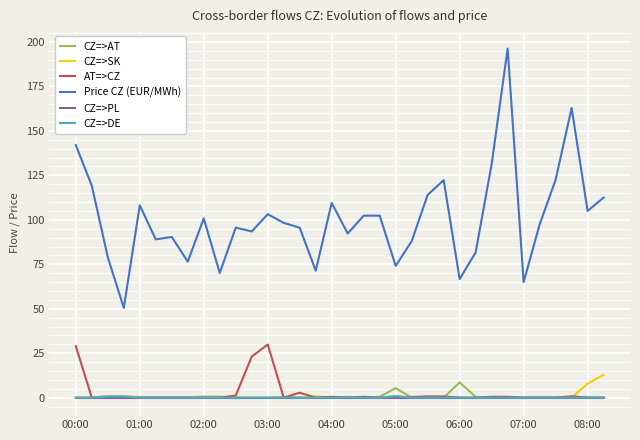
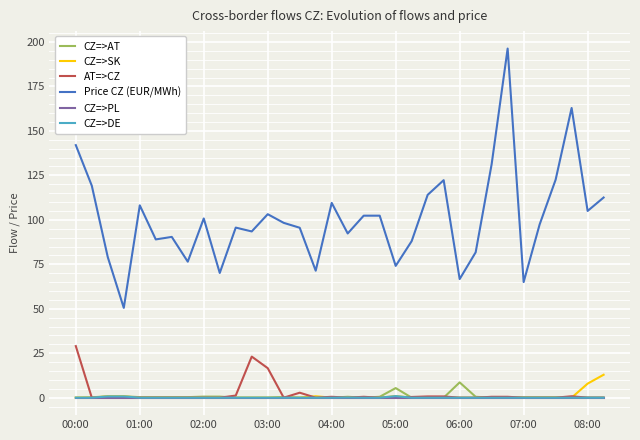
AT=>CZ, 03:00: 30 -> 17
